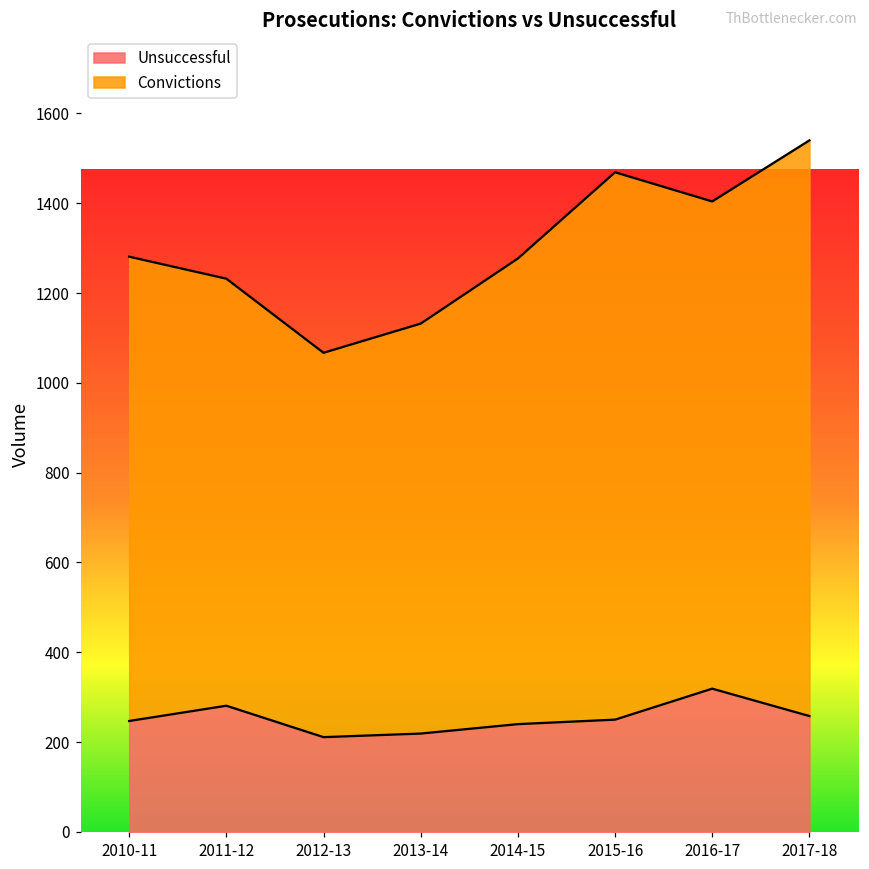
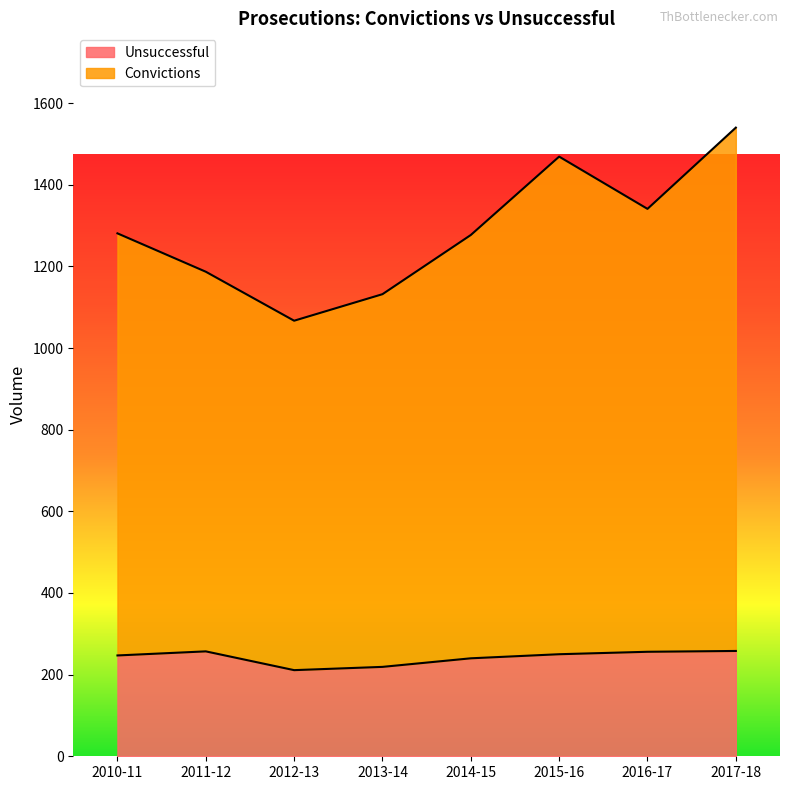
Unsuccessful, 2011-12: 280 -> 260
Convictions, 2011-12: 950 -> 930
Unsuccessful, 2016-17: 320 -> 260
